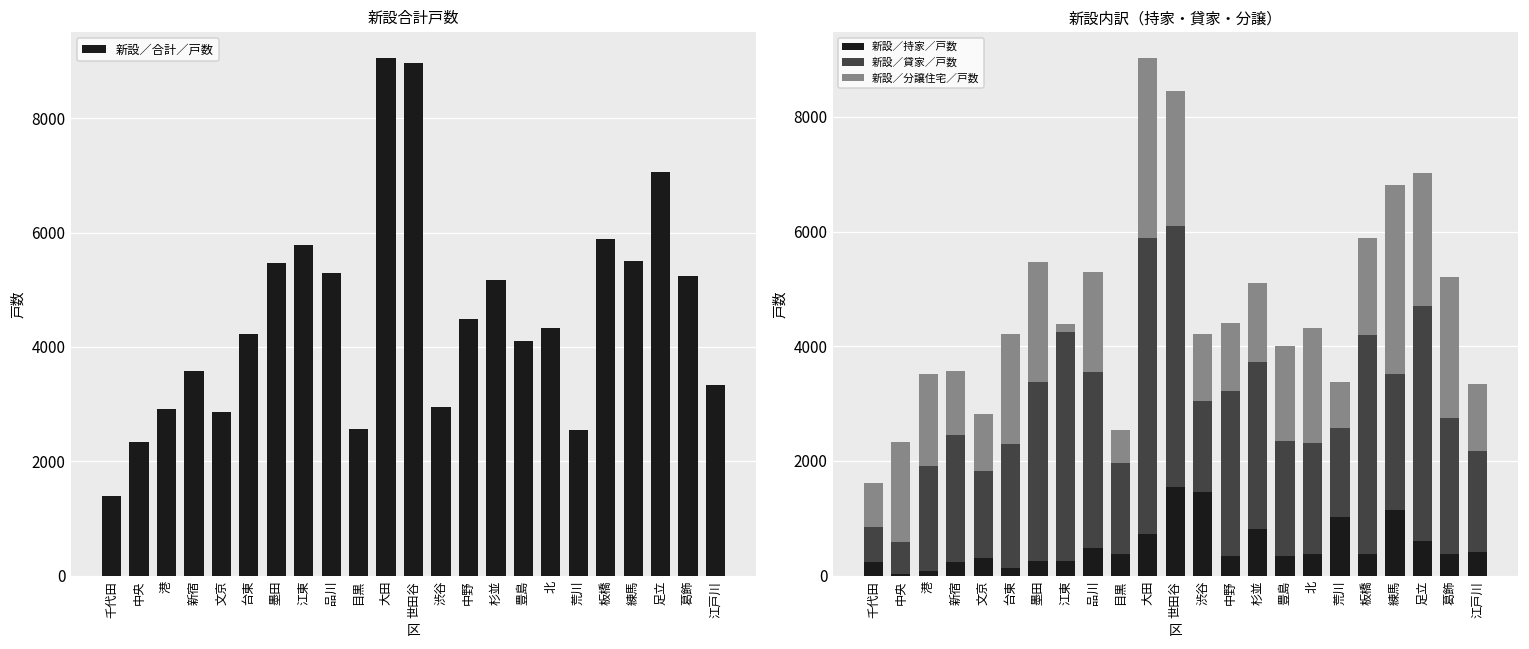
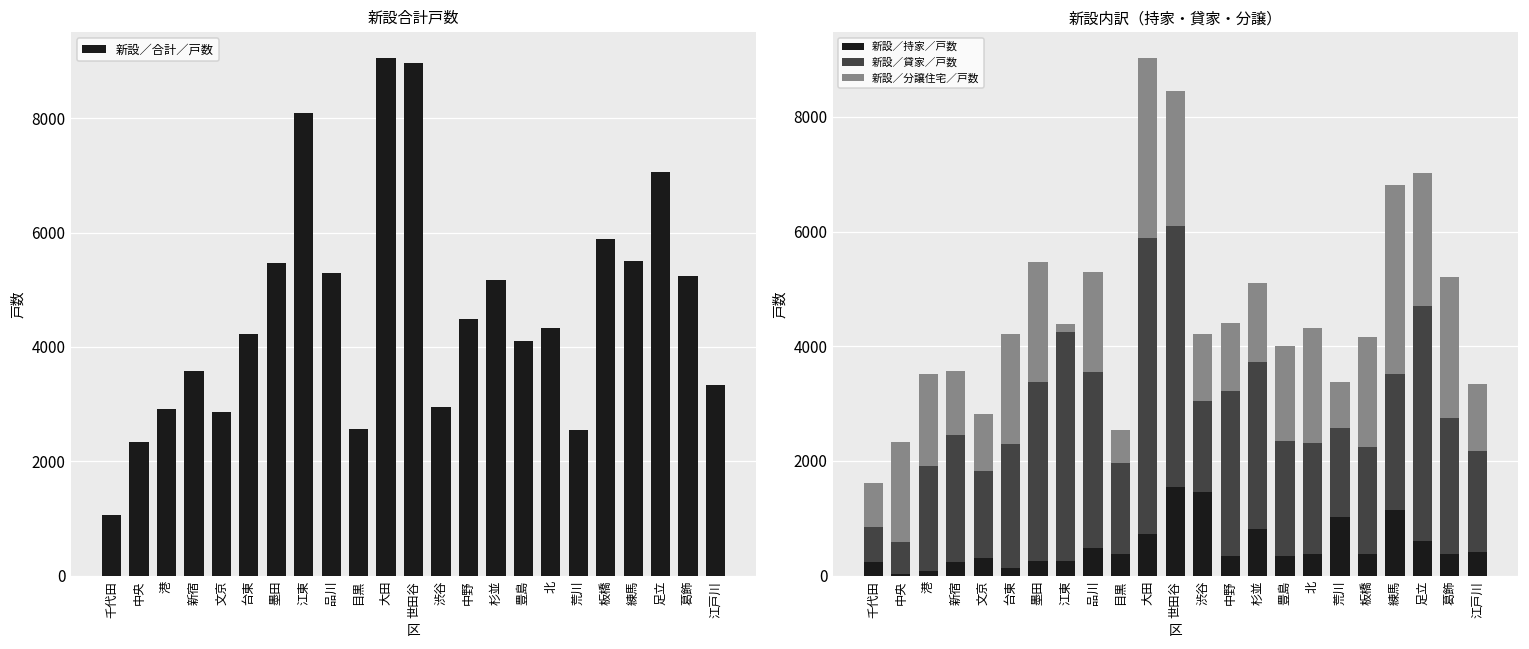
新設合計戸数, 千代田: 1400 -> 1100
新設合計戸数, 江東: 5800 -> 8100
新設内訳（持家・貸家・分譲）, 新設／貸家／戸数, 板橋: 3800 -> 1900
新設内訳（持家・貸家・分譲）, 新設／分譲住宅／戸数, 板橋: 1700 -> 1900
